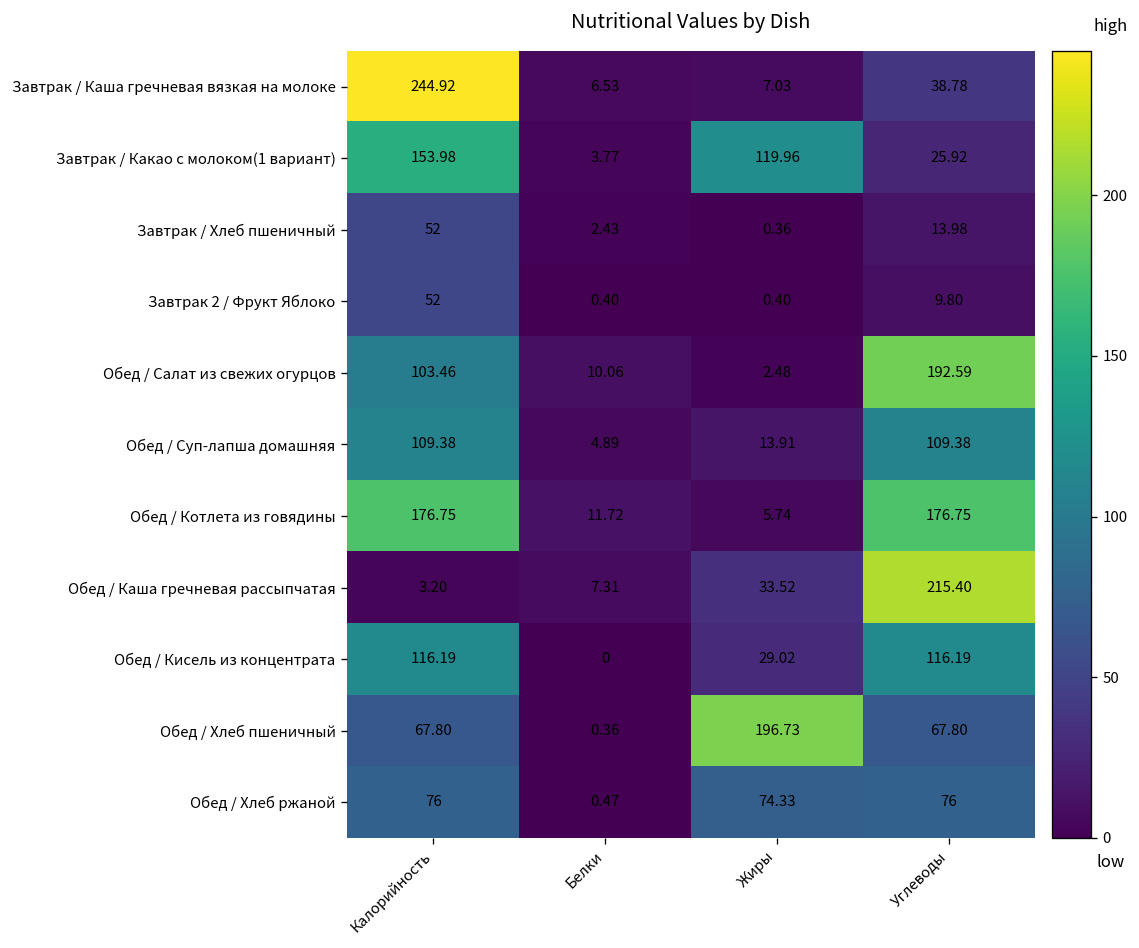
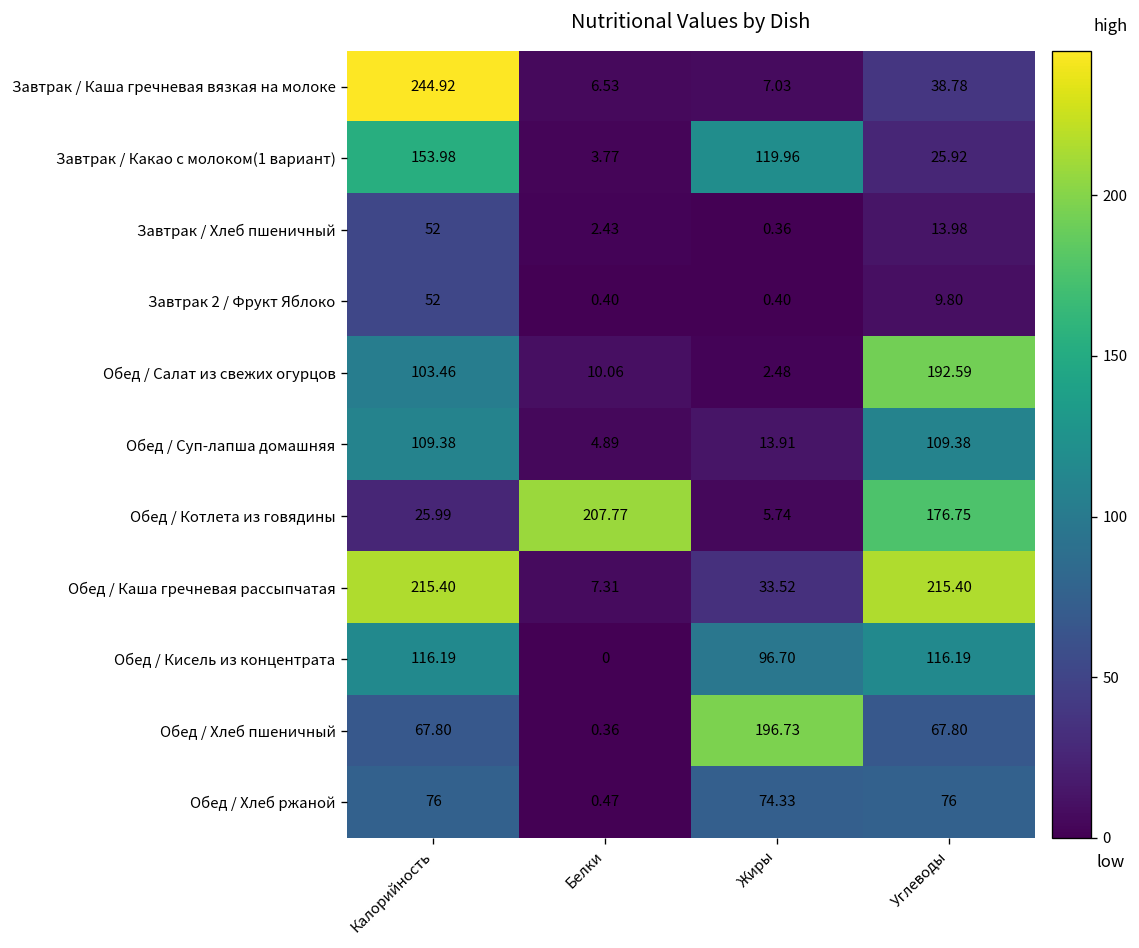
Обед / Котлета из говядины, Калорийность: 176.75 -> 25.99
Обед / Котлета из говядины, Белки: 11.72 -> 207.77
Обед / Каша гречневая рассыпчатая, Калорийность: 3.20 -> 215.40
Обед / Кисель из концентрата, Жиры: 29.02 -> 96.70
